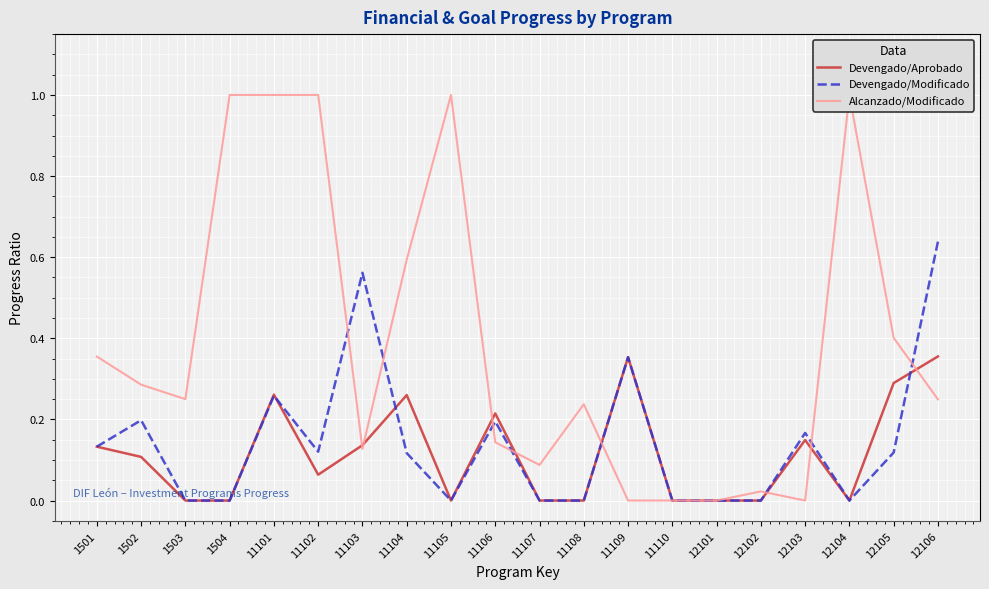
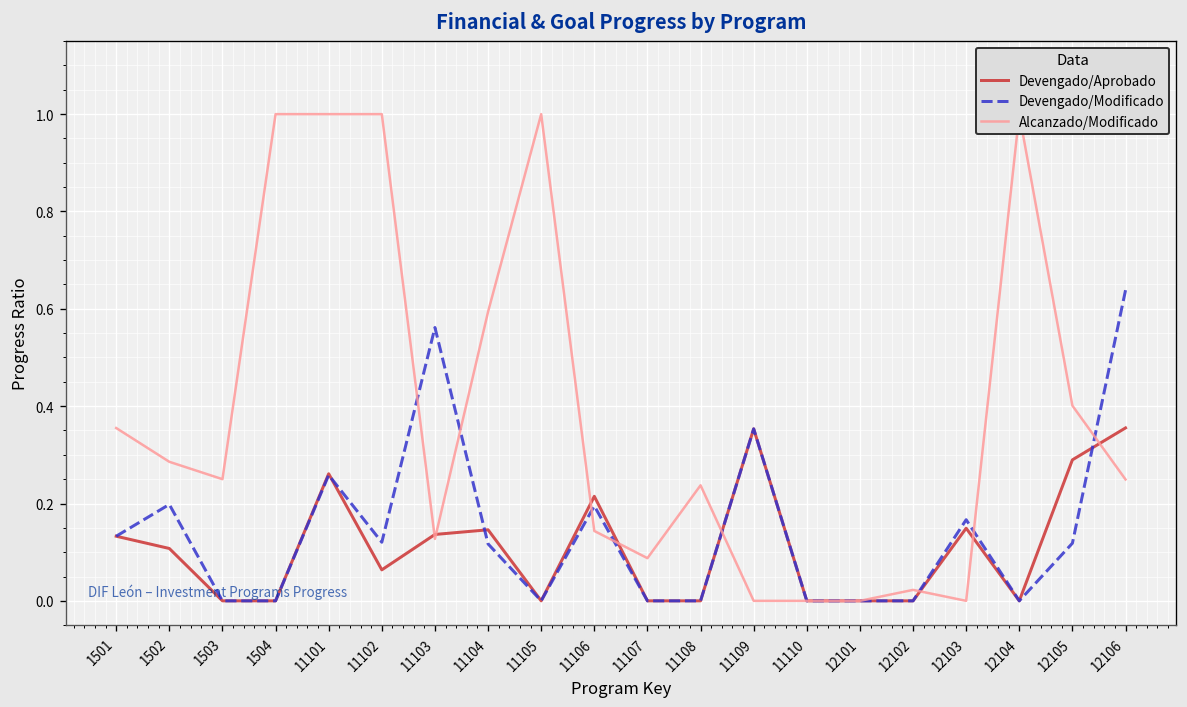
Devengado/Aprobado, 11104: 0.26 -> 0.15
